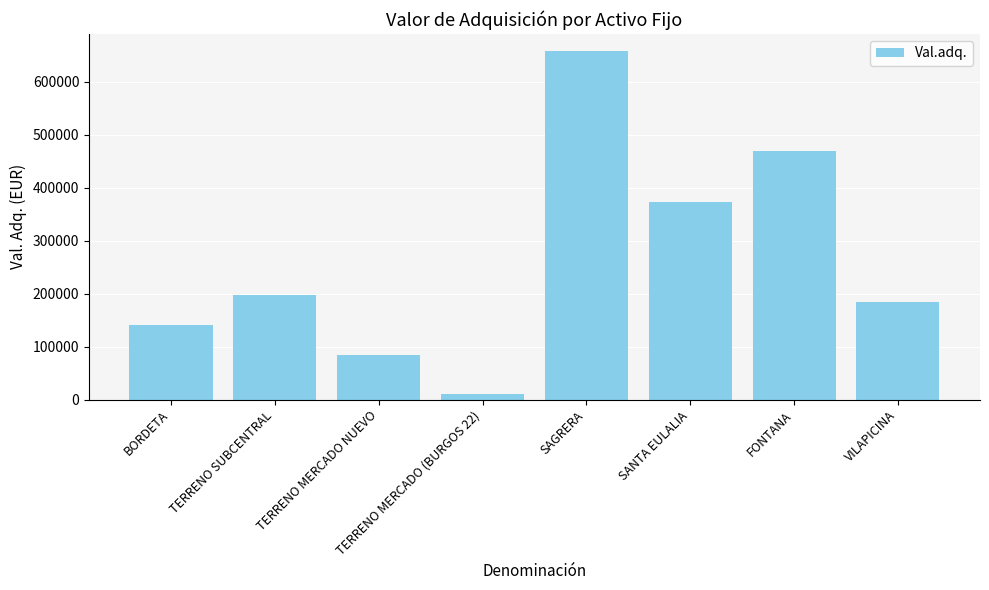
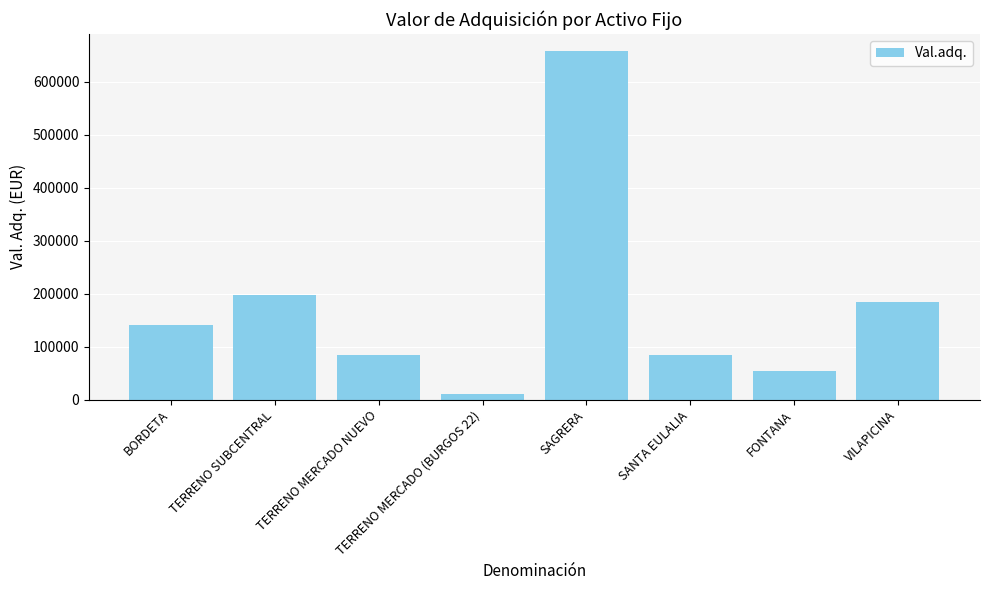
SANTA EULALIA: 370000 -> 90000
FONTANA: 470000 -> 50000
